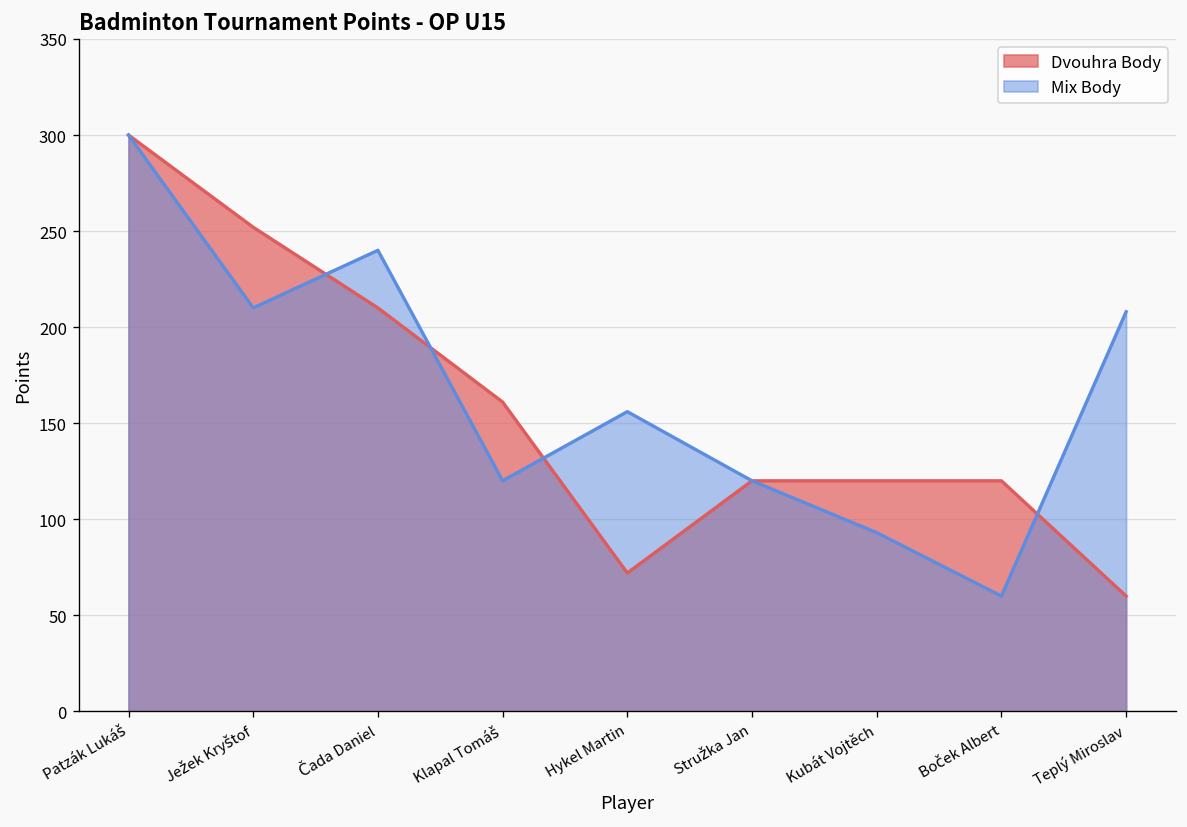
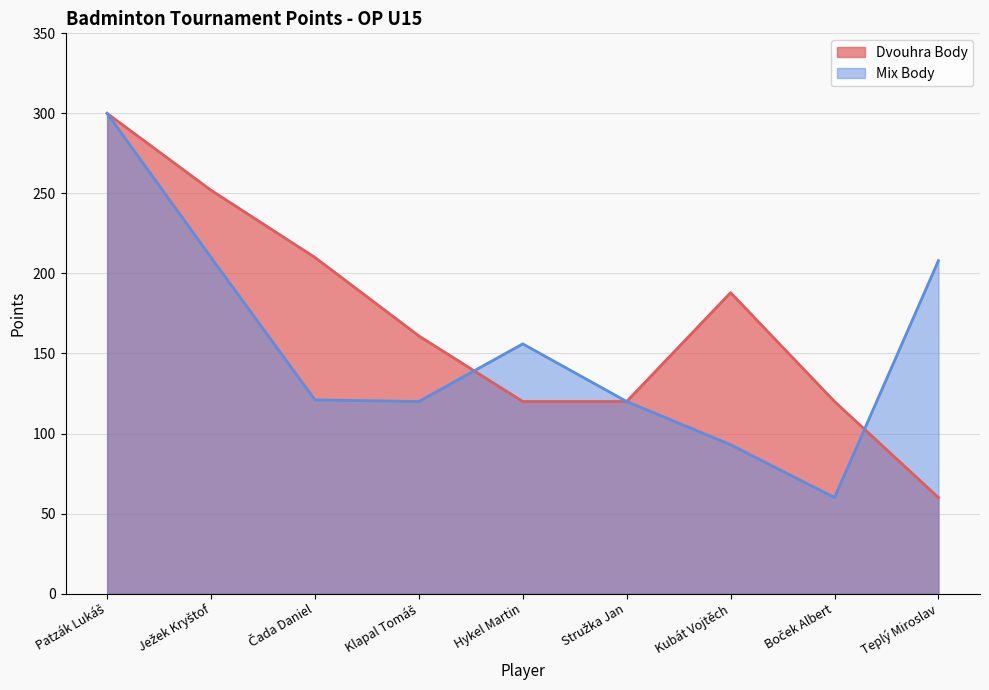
Mix Body, Čada Daniel: 240 -> 121
Dvouhra Body, Hykel Martin: 72 -> 120
Dvouhra Body, Kubát Vojtěch: 120 -> 188
